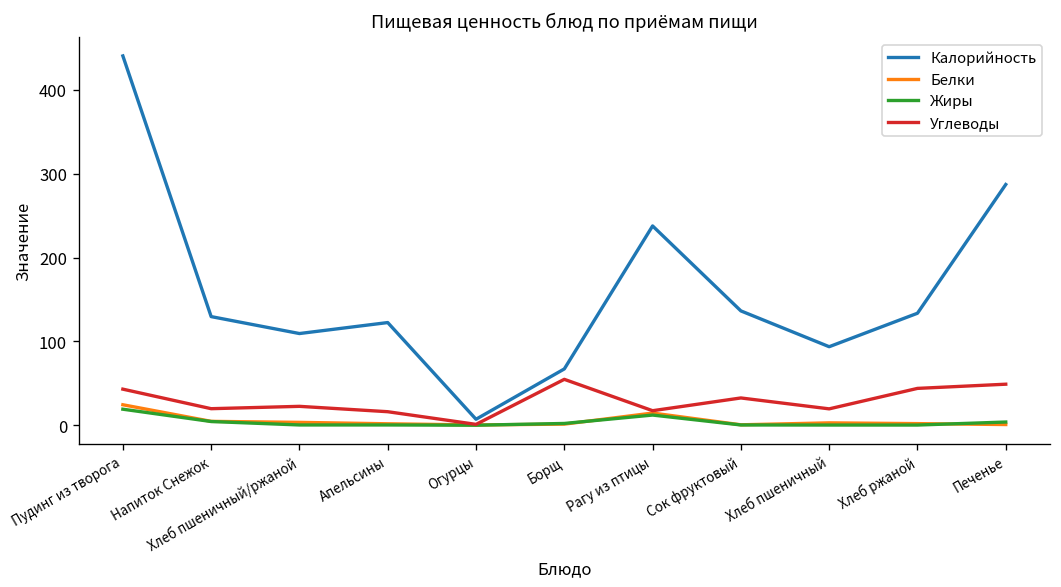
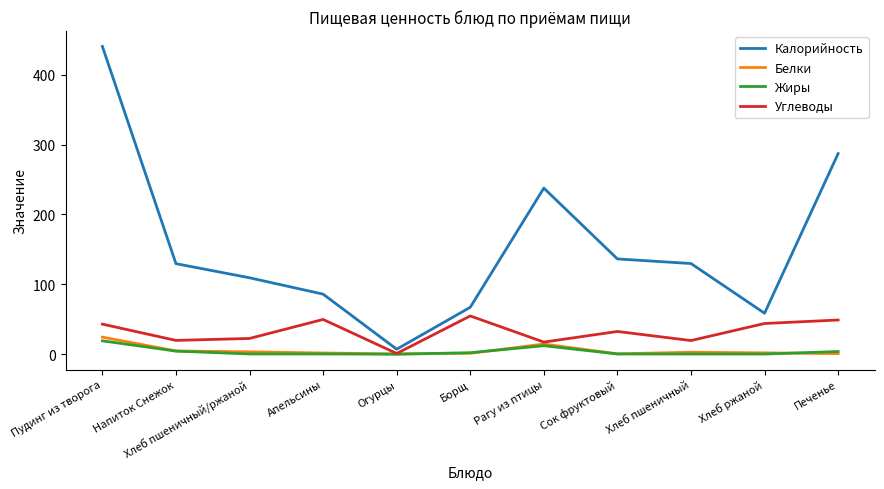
Калорийность, Апельсины: 120 -> 90
Углеводы, Апельсины: 20 -> 50
Калорийность, Хлеб пшеничный: 90 -> 130
Калорийность, Хлеб ржаной: 130 -> 60
